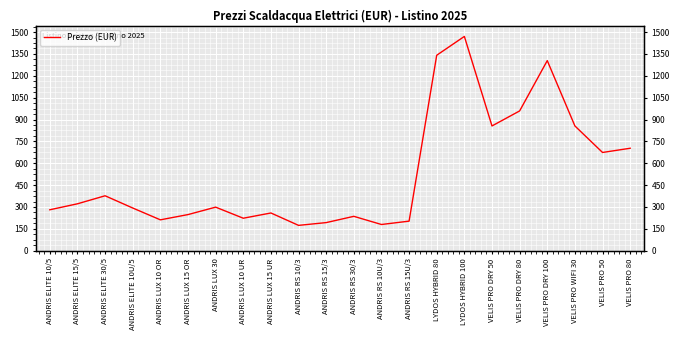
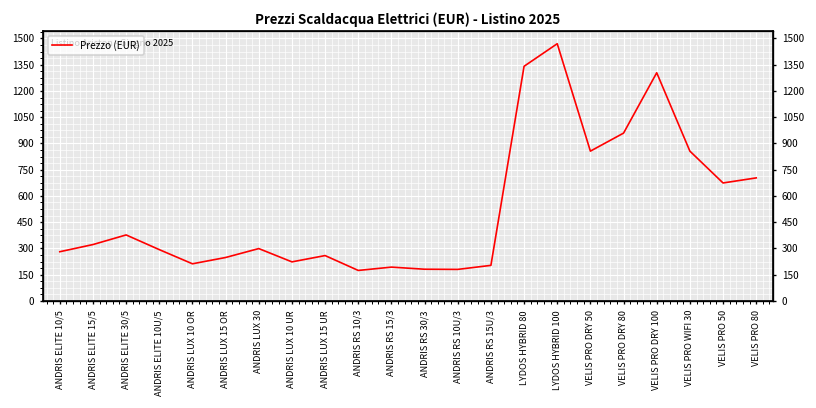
ANDRIS RS 30/3: 240 -> 180
